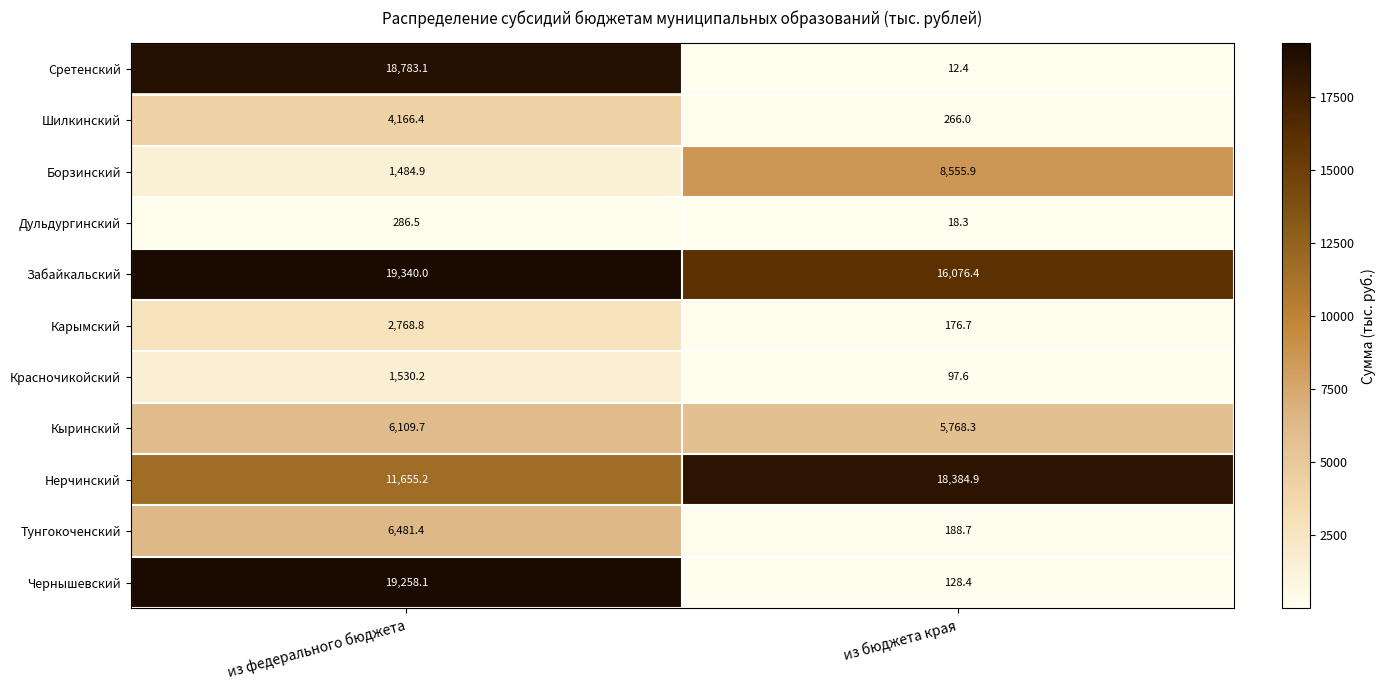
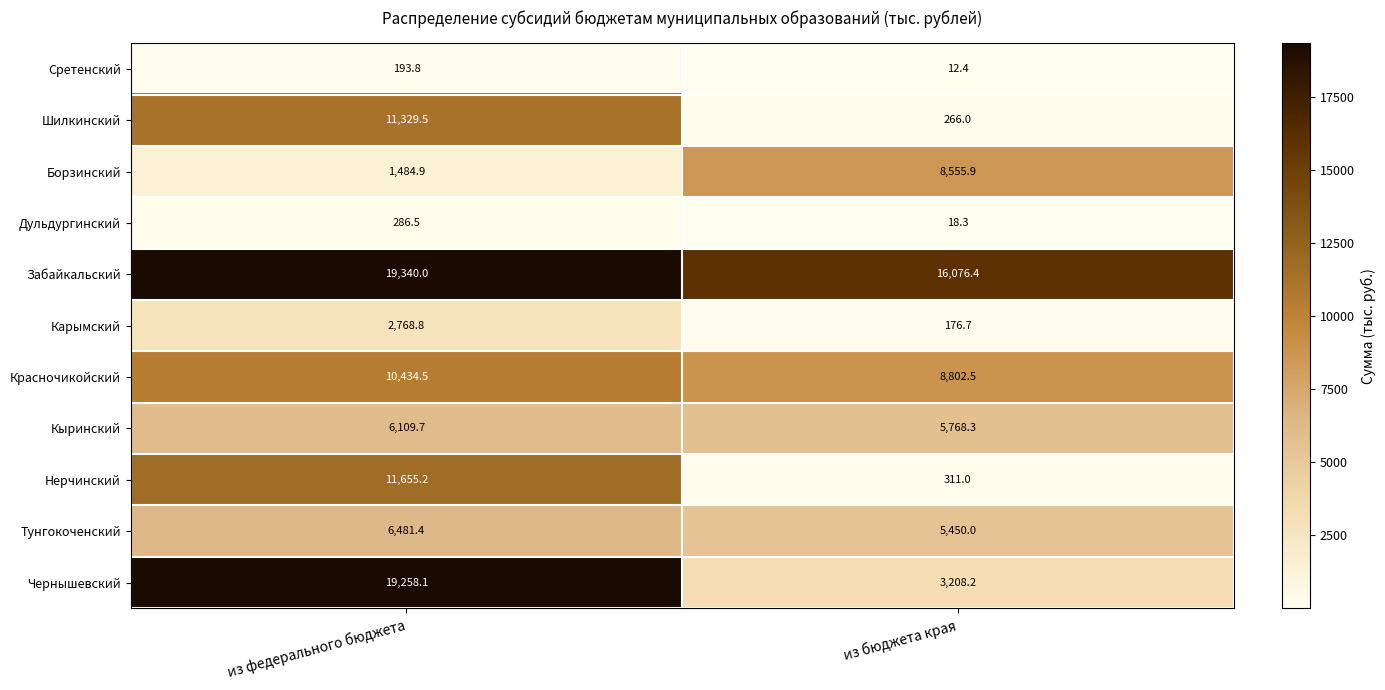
Сретенский, из федерального бюджета: 18,783.1 -> 193.8
Шилкинский, из федерального бюджета: 4,166.4 -> 11,329.5
Красночикойский, из федерального бюджета: 1,530.2 -> 10,434.5
Красночикойский, из бюджета края: 97.6 -> 8,802.5
Нерчинский, из бюджета края: 18,384.9 -> 311.0
Тунгокоченский, из бюджета края: 188.7 -> 5,450.0
Чернышевский, из бюджета края: 128.4 -> 3,208.2
